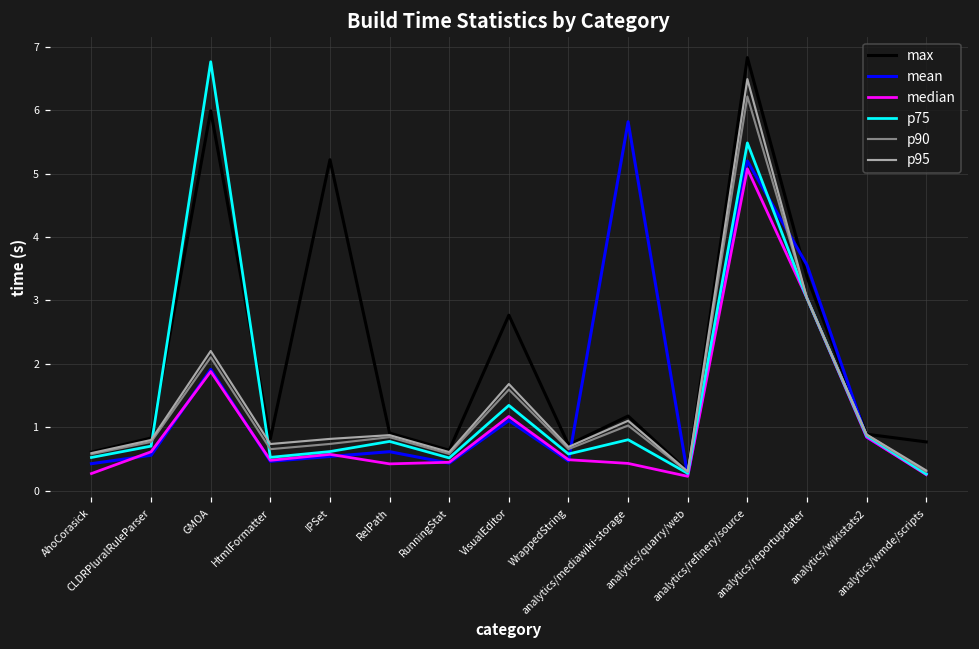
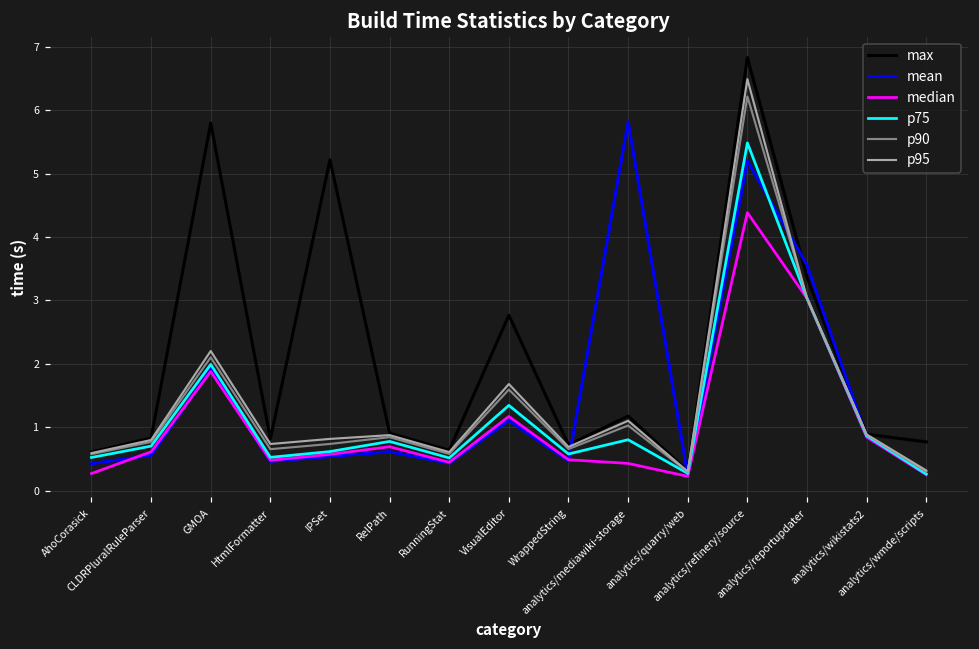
max, GMOA: 6.0 -> 5.8
p75, GMOA: 6.8 -> 2.0
median, RelPath: 0.4 -> 0.7
median, analytics/refinery/source: 5.1 -> 4.4
